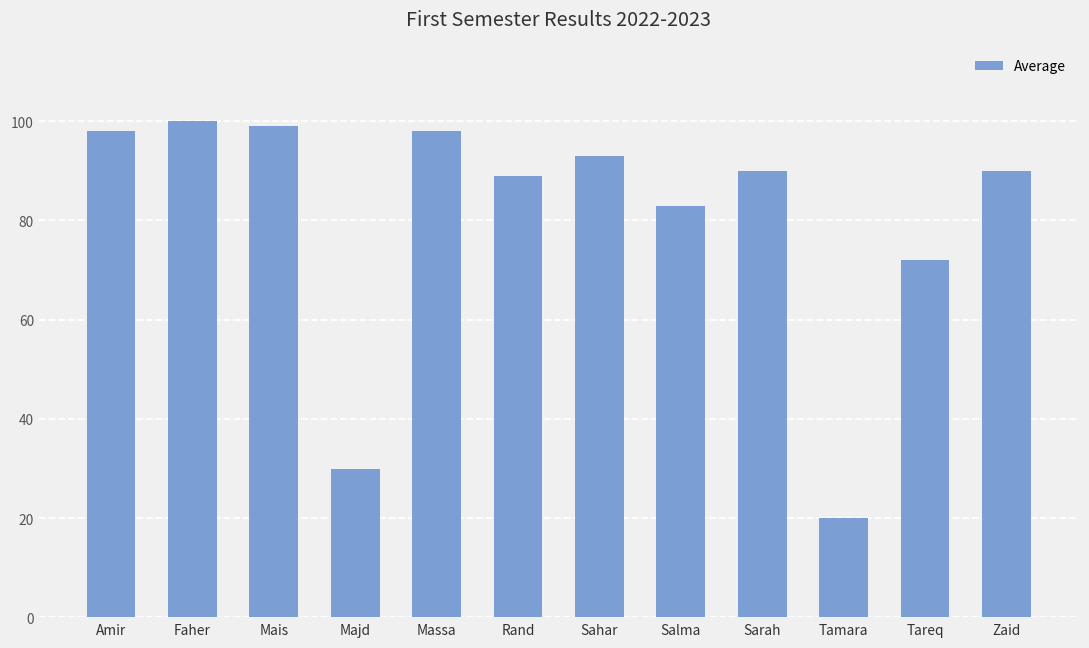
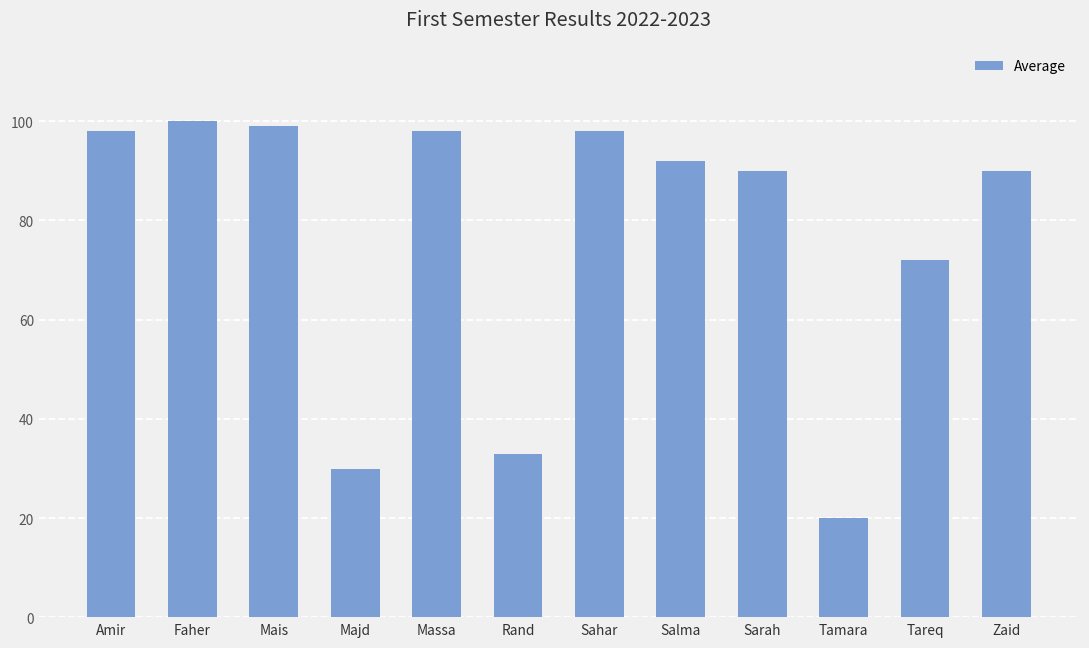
Rand: 89 -> 33
Sahar: 93 -> 98
Salma: 83 -> 92
